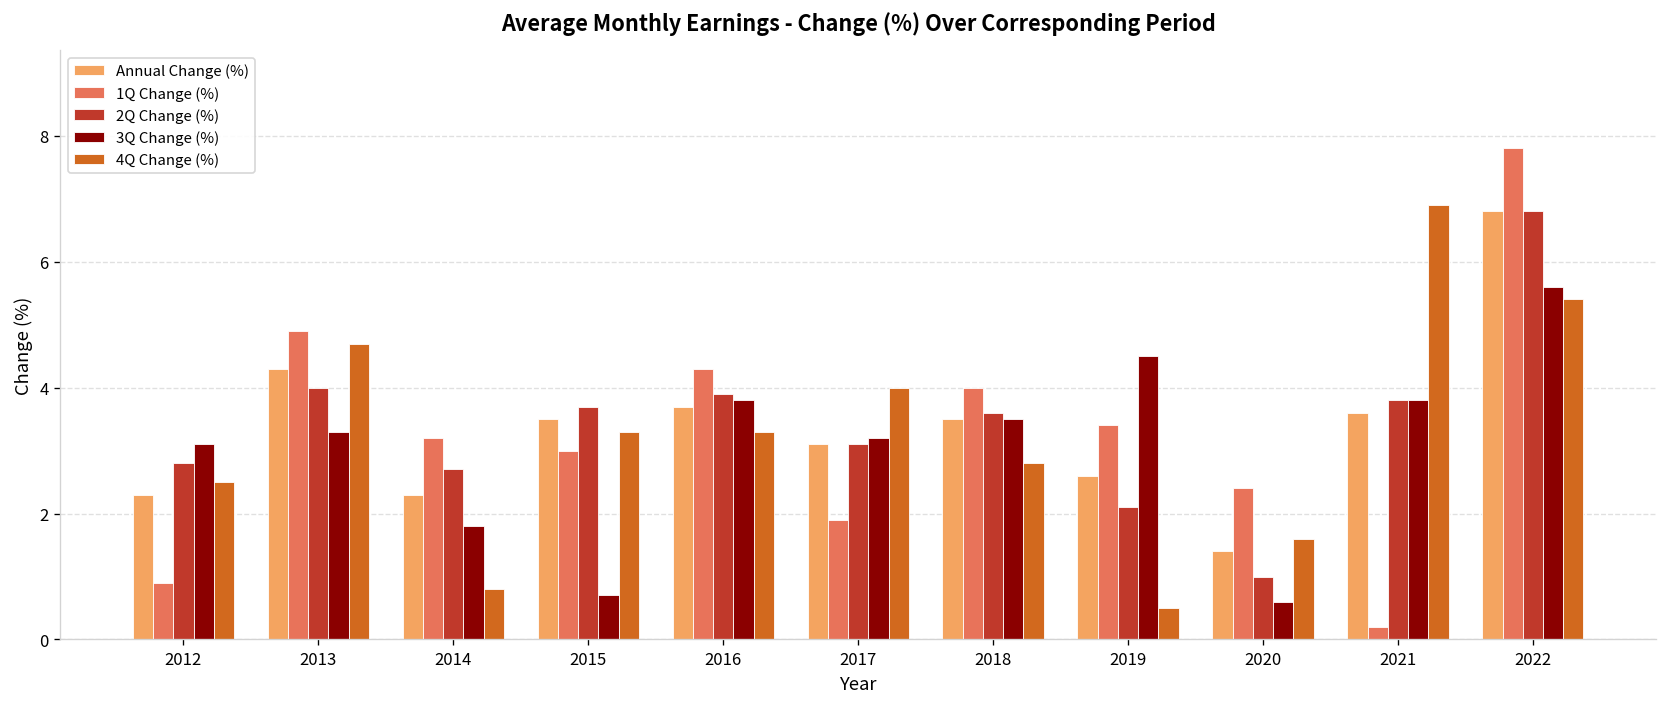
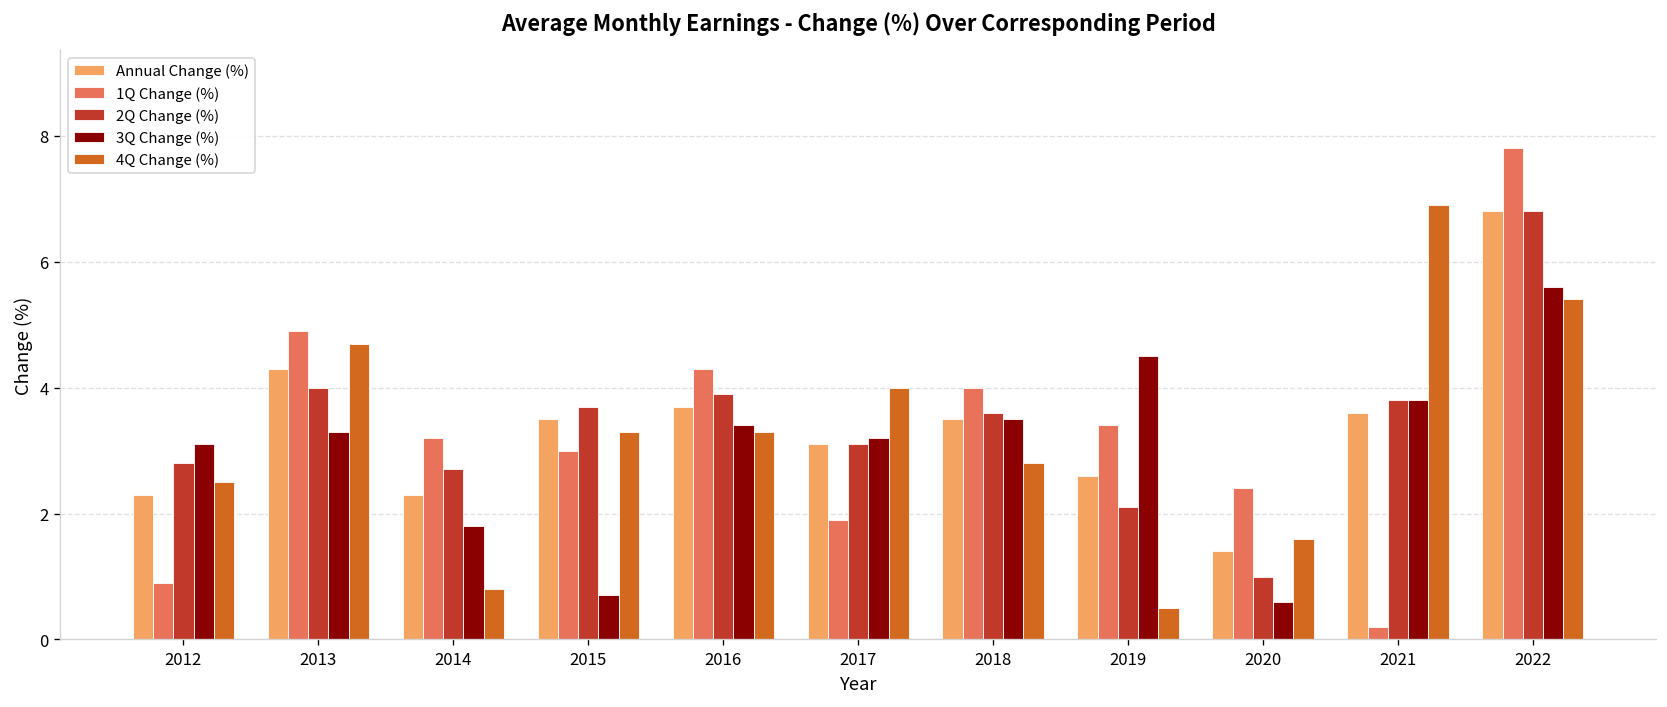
3Q Change (%), 2016: 3.8 -> 3.4
